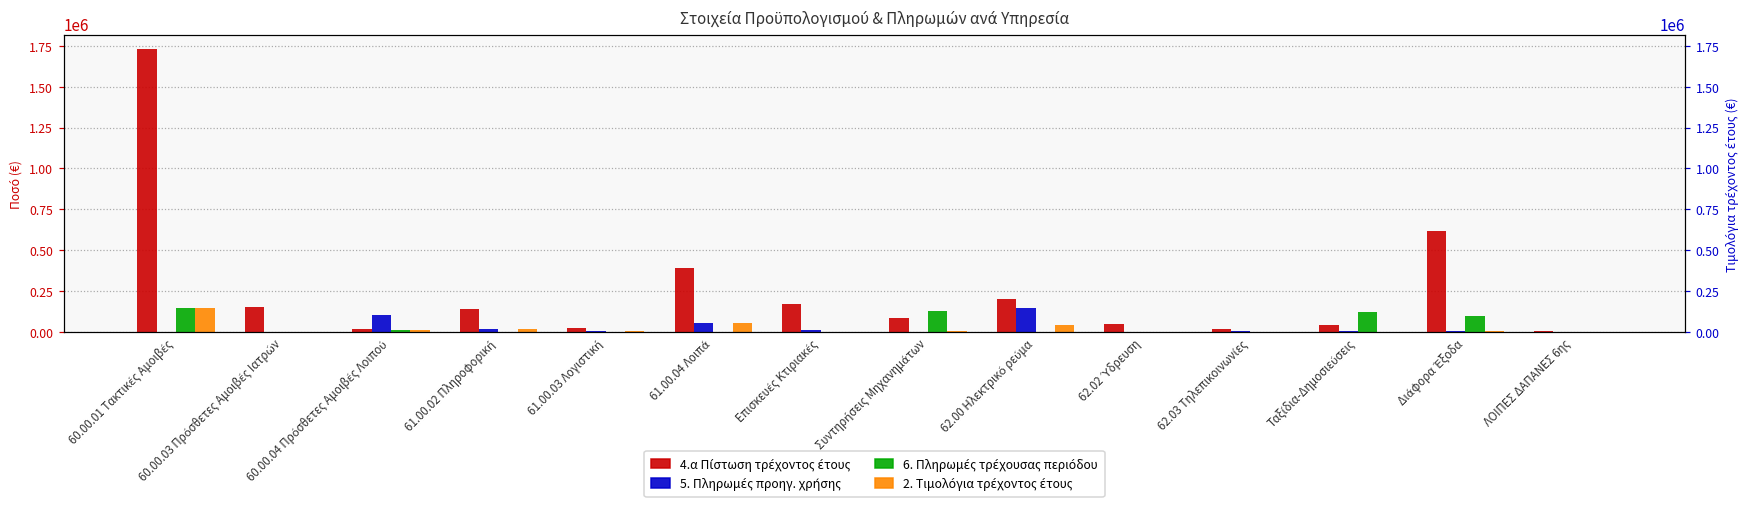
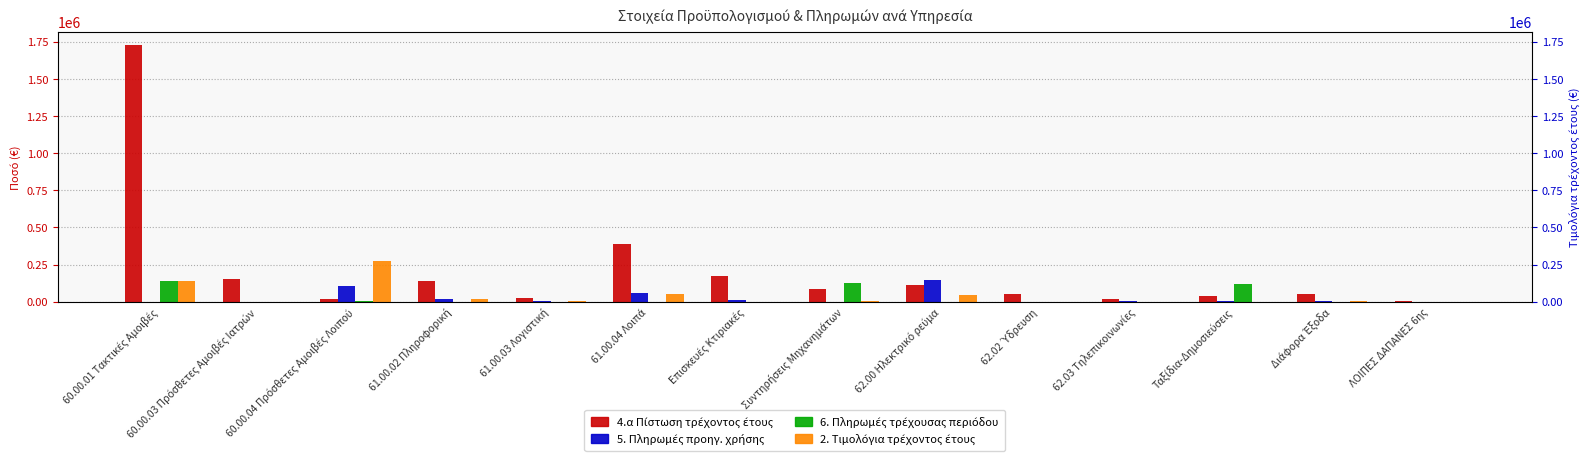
2. Τιμολόγια τρέχοντος έτους, 60.00.04 Πρόσθετες Αμοιβές Λοιπού: 10000 -> 270000
4.α Πίστωση τρέχοντος έτους, 62.00 Ηλεκτρικό ρεύμα: 200000 -> 110000
4.α Πίστωση τρέχοντος έτους, Διάφορα Έξοδα: 610000 -> 60000
6. Πληρωμές τρέχουσας περιόδου, Διάφορα Έξοδα: 100000 -> 0
